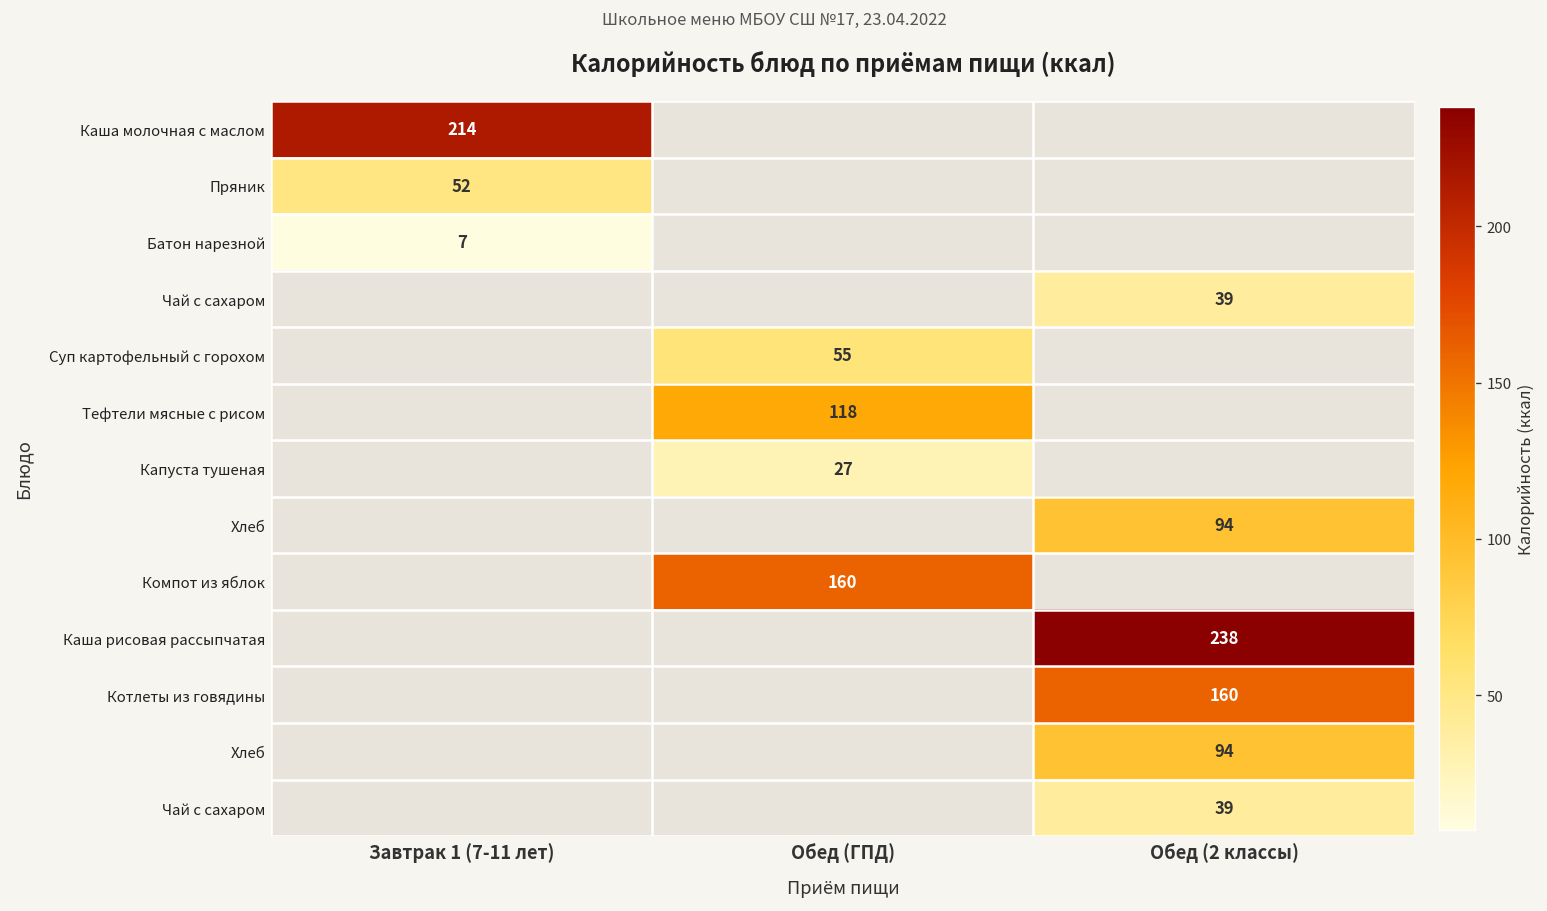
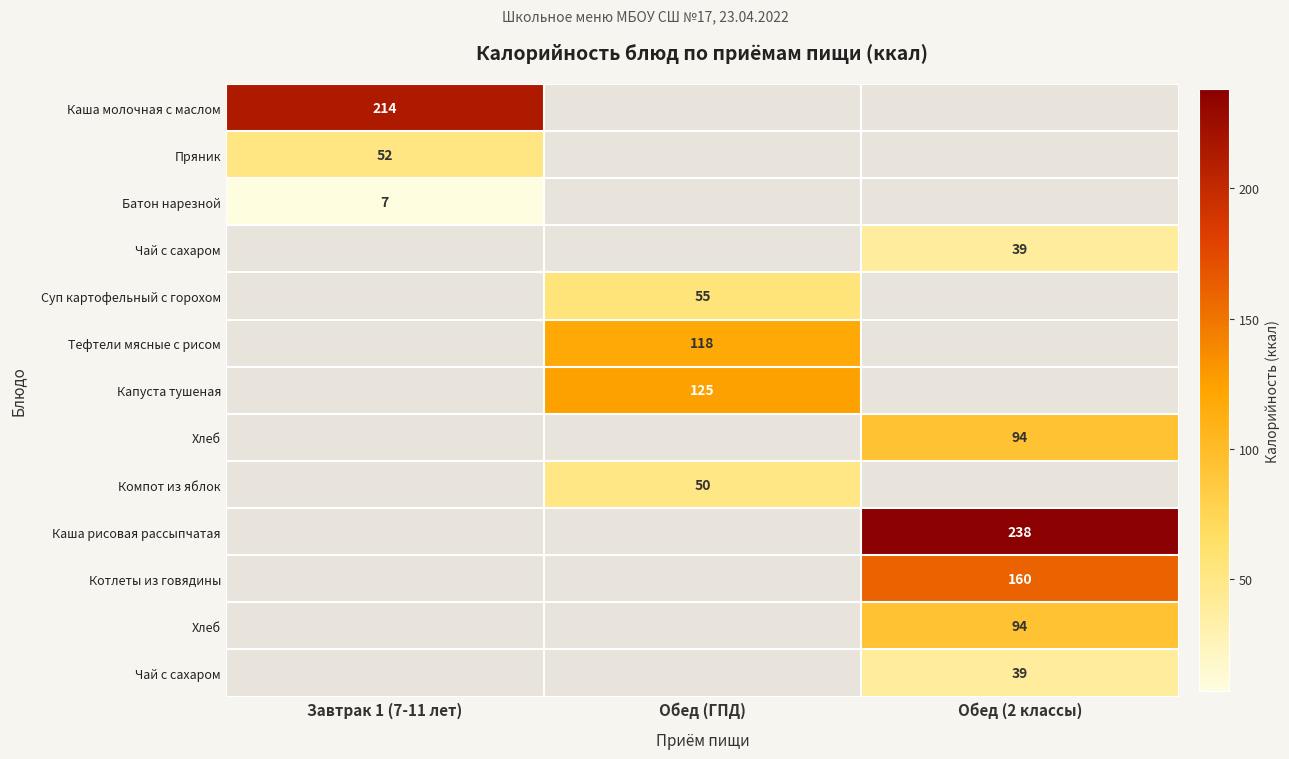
Капуста тушеная, Обед (ГПД): 27 -> 125
Компот из яблок, Обед (ГПД): 160 -> 50
